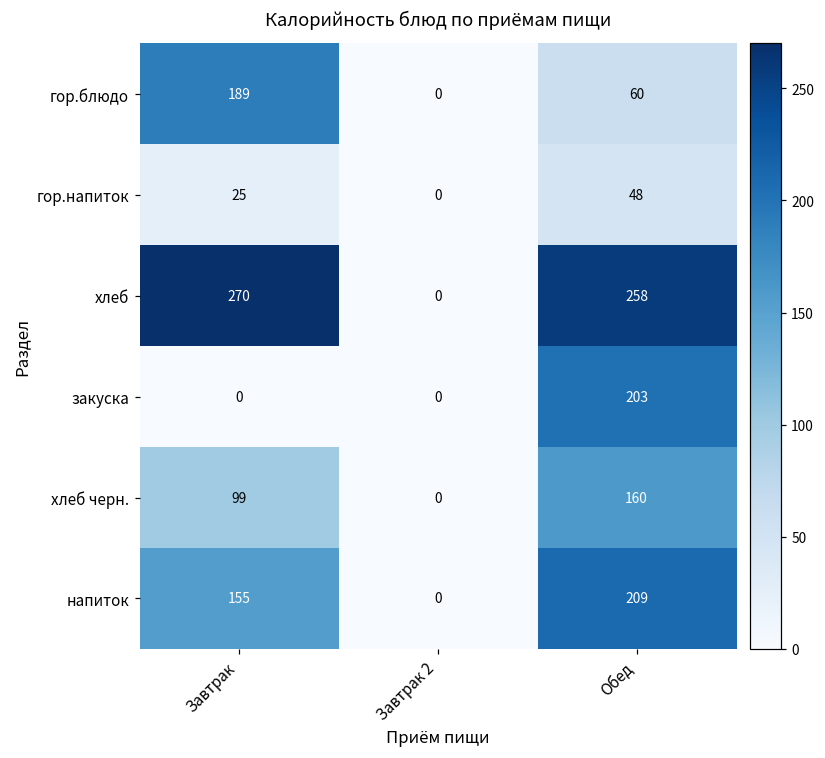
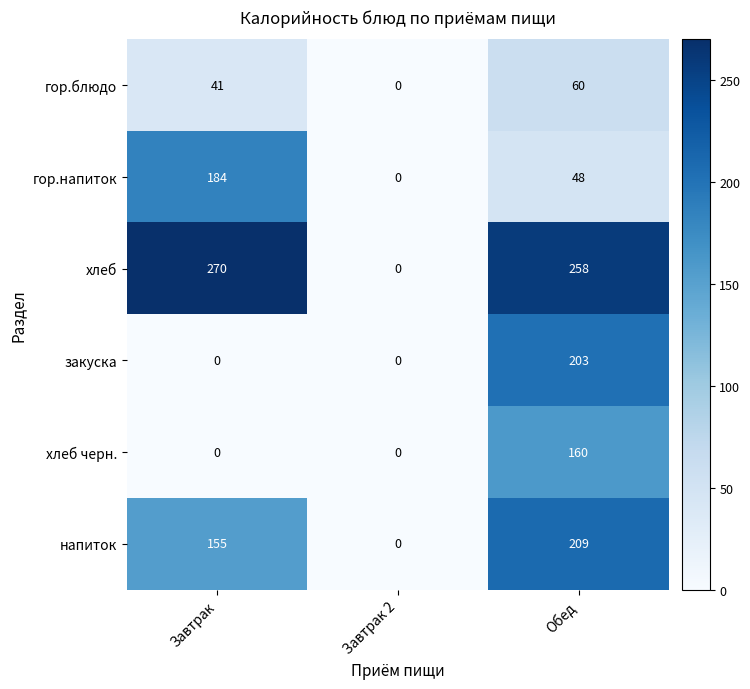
гор.блюдо, Завтрак: 189 -> 41
гор.напиток, Завтрак: 25 -> 184
хлеб черн., Завтрак: 99 -> 0
